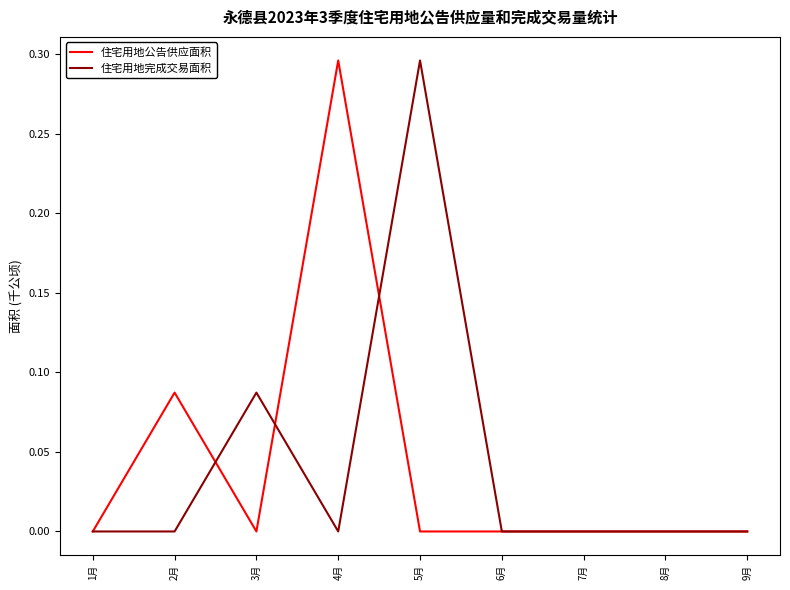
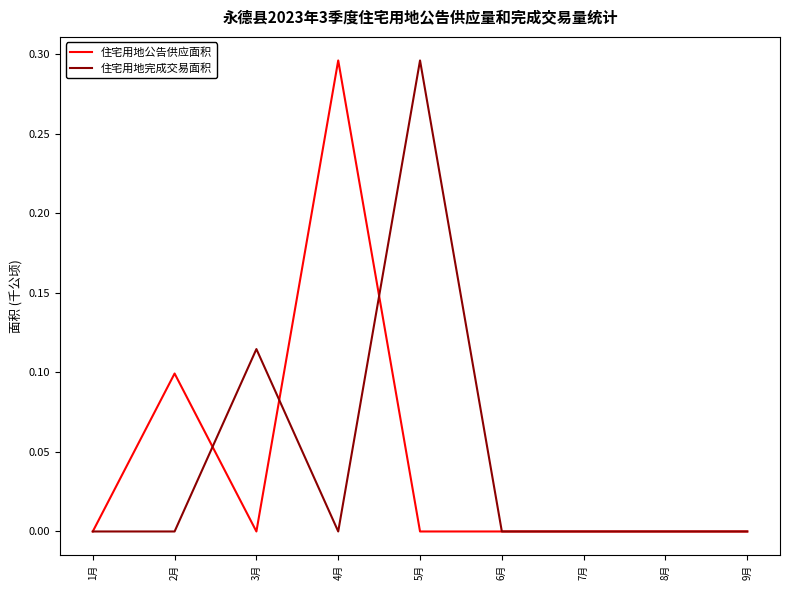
住宅用地公告供应面积, 2月: 0.087 -> 0.099
住宅用地完成交易面积, 3月: 0.087 -> 0.115
